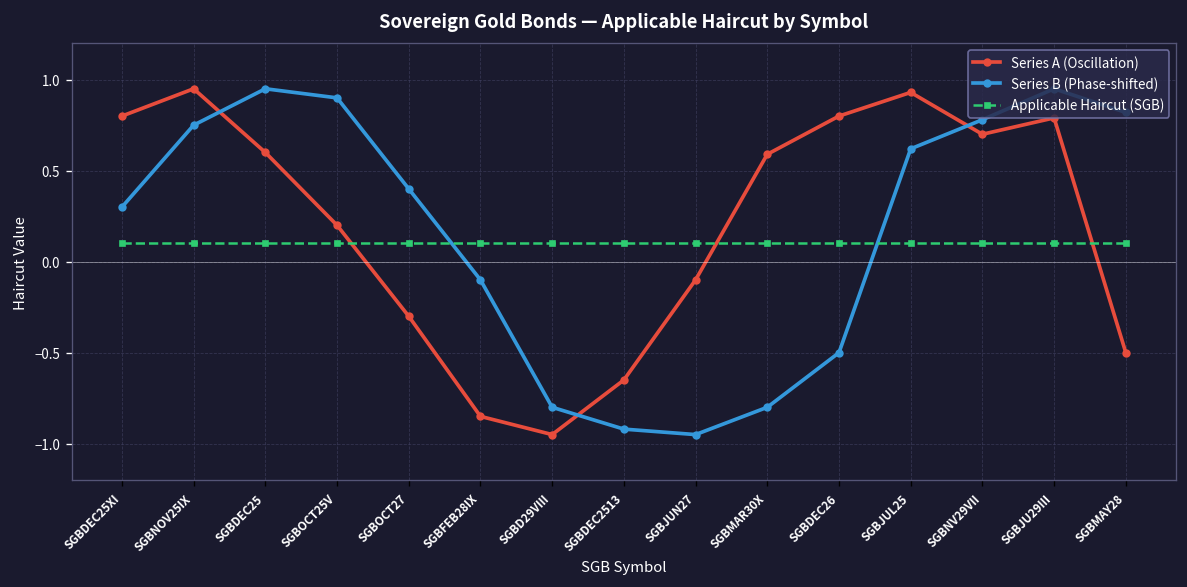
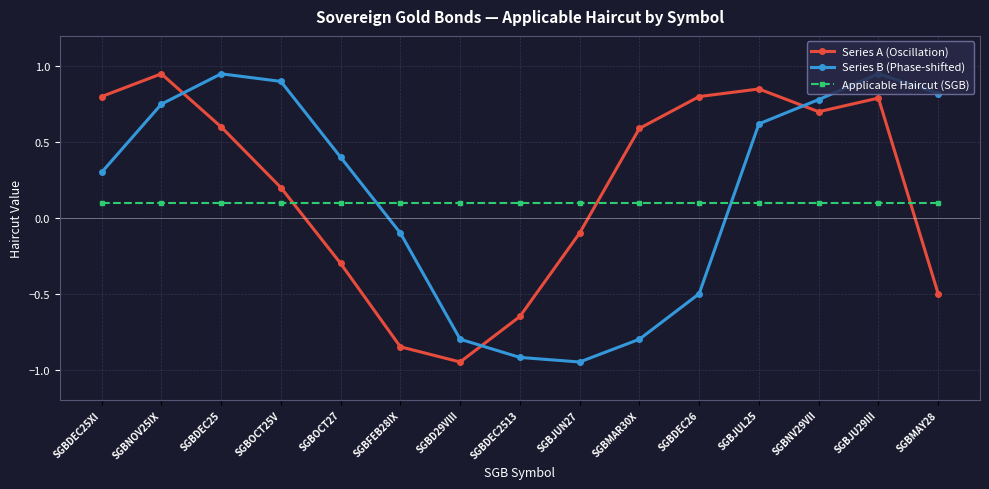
Series A (Oscillation), SGBJUL25: 0.93 -> 0.85
